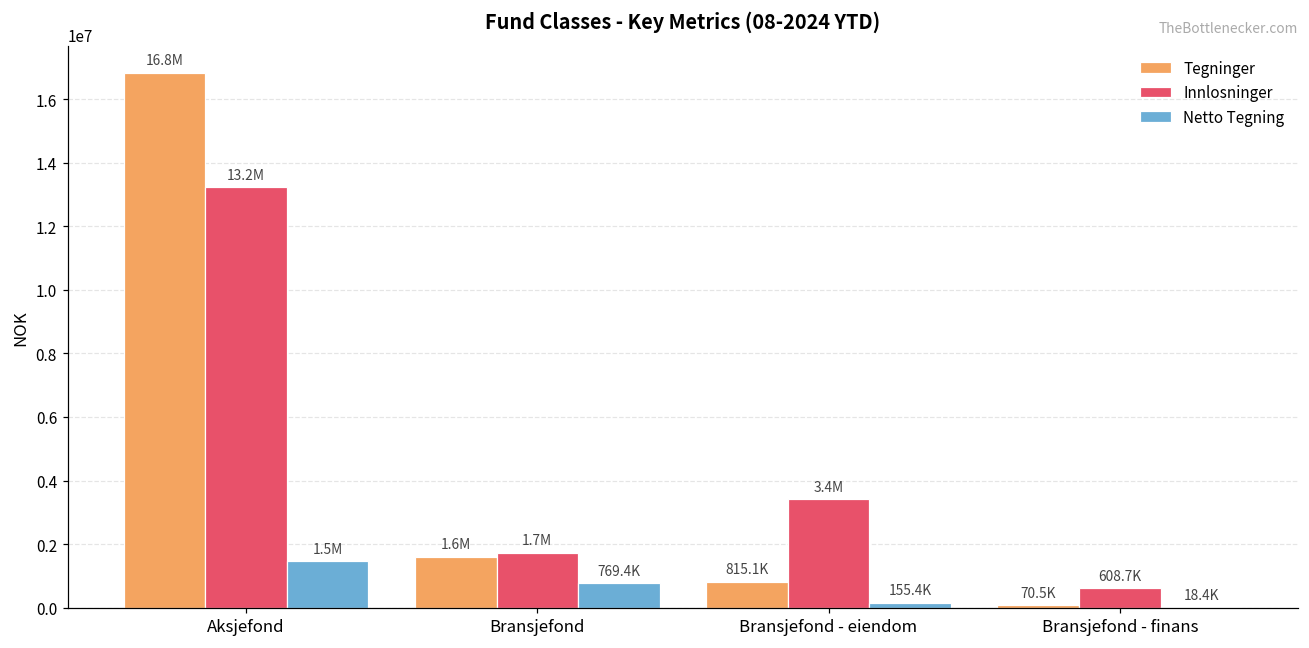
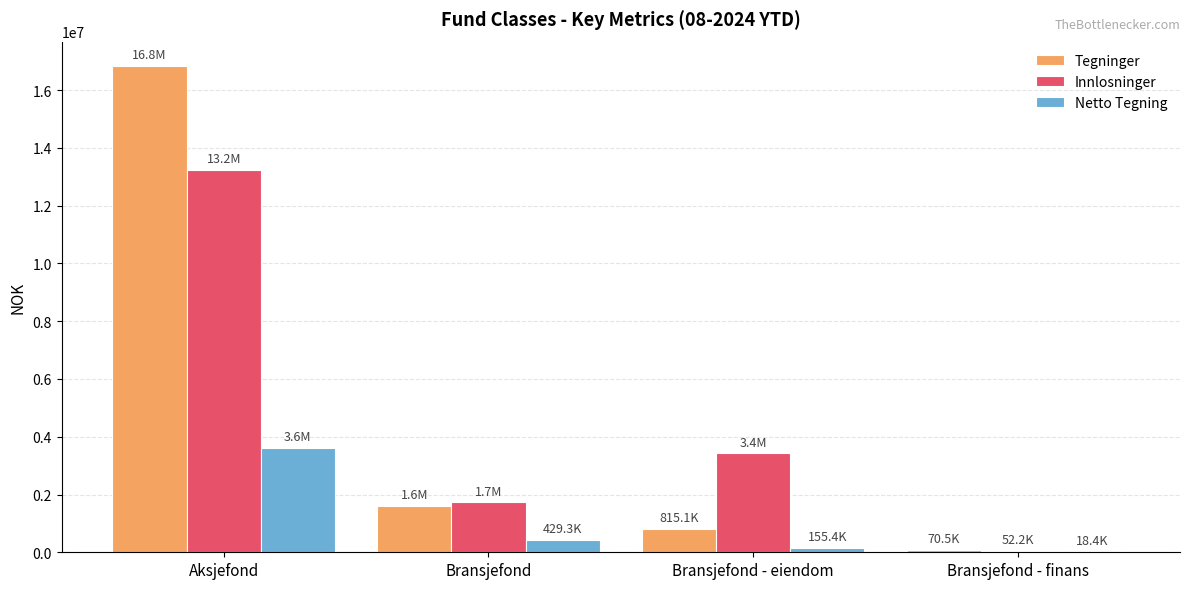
Netto Tegning, Aksjefond: 1.5M -> 3.6M
Netto Tegning, Bransjefond: 769.4K -> 429.3K
Innlosninger, Bransjefond - finans: 608.7K -> 52.2K
